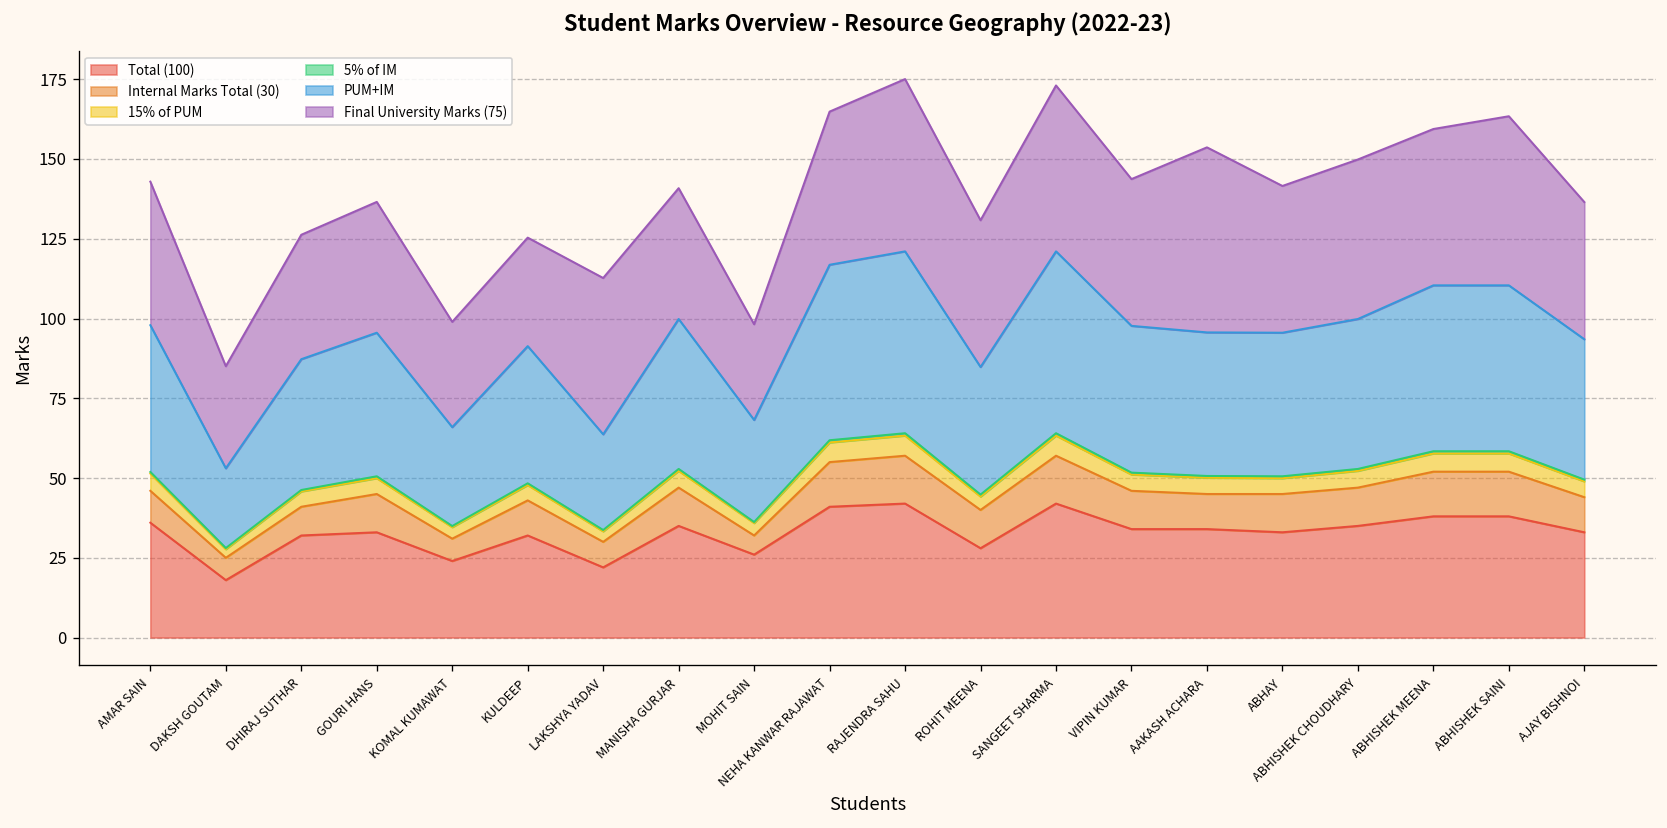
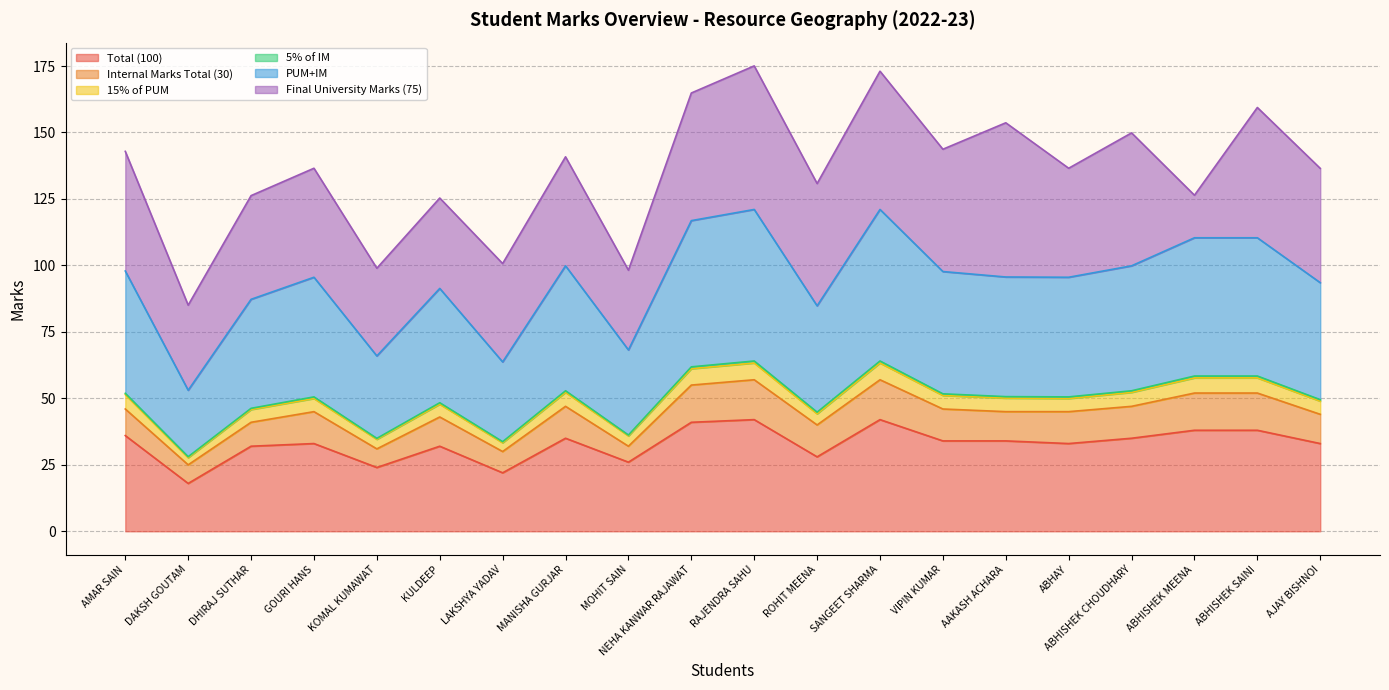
Final University Marks (75), LAKSHYA YADAV: 49 -> 37
Final University Marks (75), ABHAY: 46 -> 41
Final University Marks (75), ABHISHEK MEENA: 49 -> 16
Final University Marks (75), ABHISHEK SAINI: 53 -> 49
